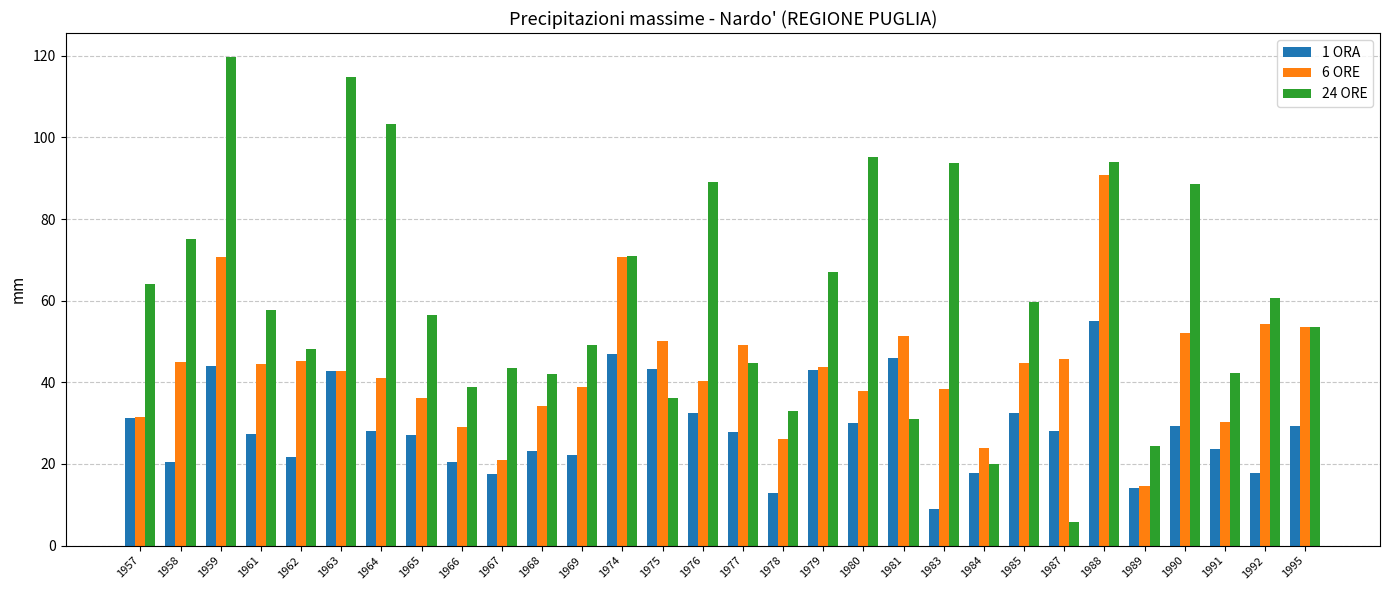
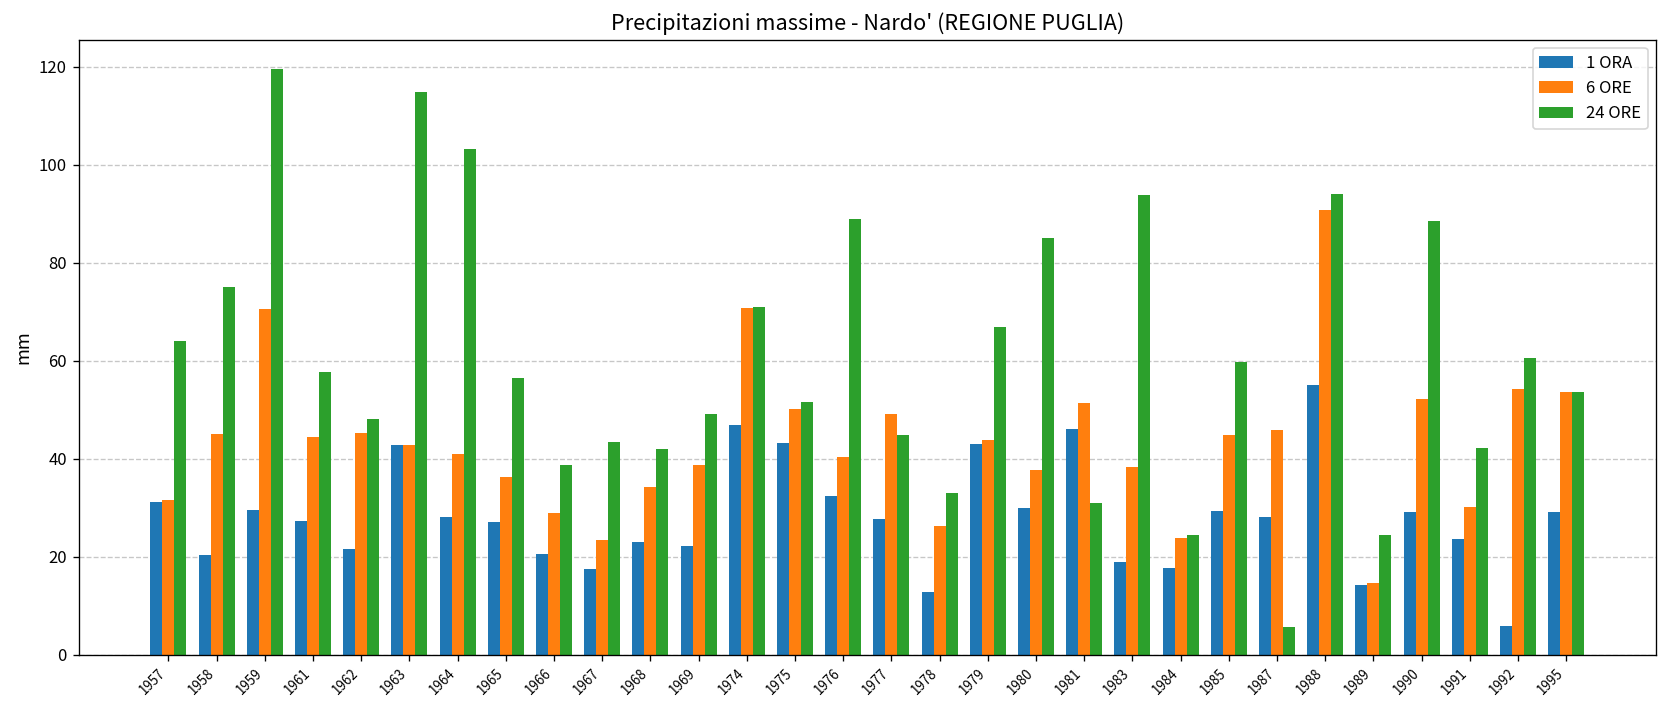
1 ORA, 1959: 44 -> 30
6 ORE, 1967: 21 -> 23
24 ORE, 1975: 36 -> 52
24 ORE, 1980: 95 -> 85
1 ORA, 1983: 9 -> 19
24 ORE, 1984: 20 -> 24
1 ORA, 1985: 33 -> 29
1 ORA, 1992: 18 -> 6
